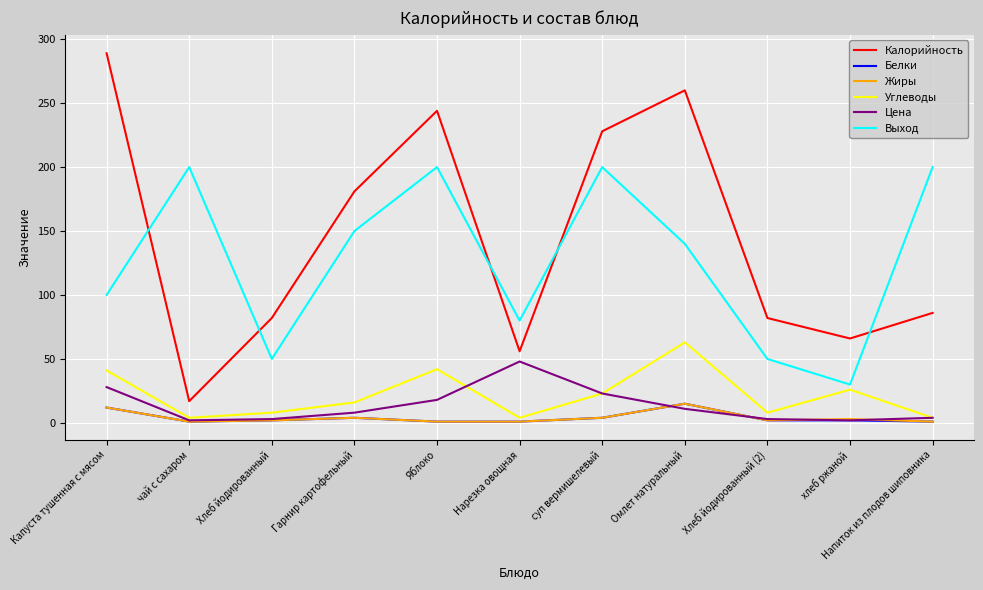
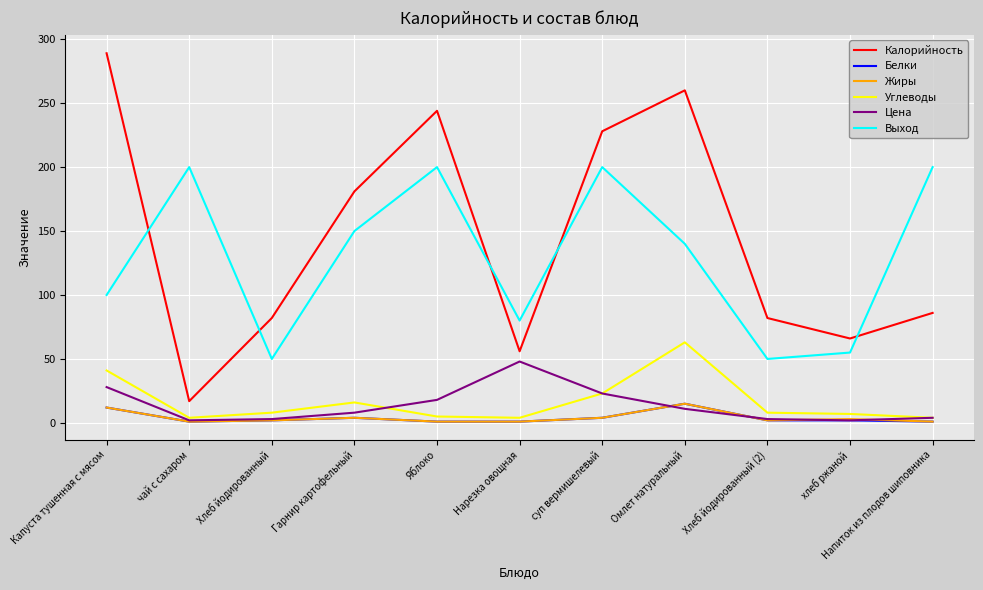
Углеводы, Яблоко: 42 -> 5
Углеводы, хлеб ржаной: 26 -> 7
Выход, хлеб ржаной: 30 -> 55
